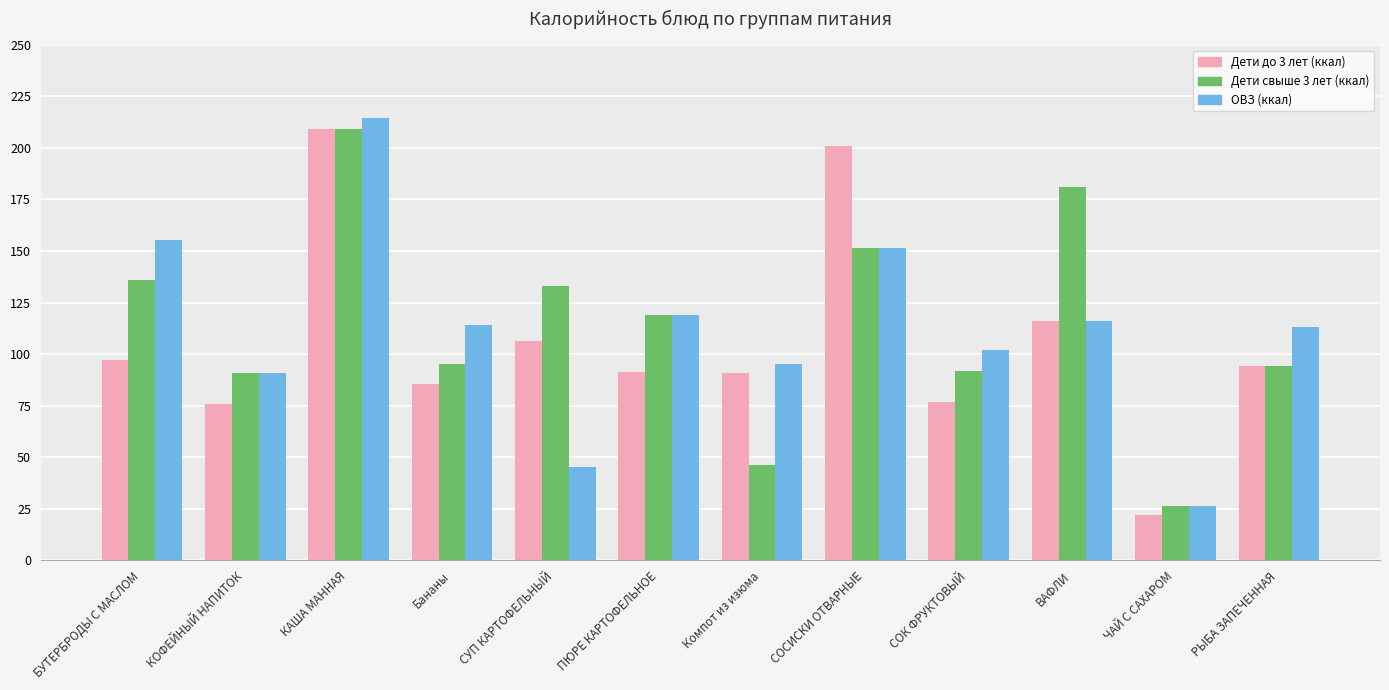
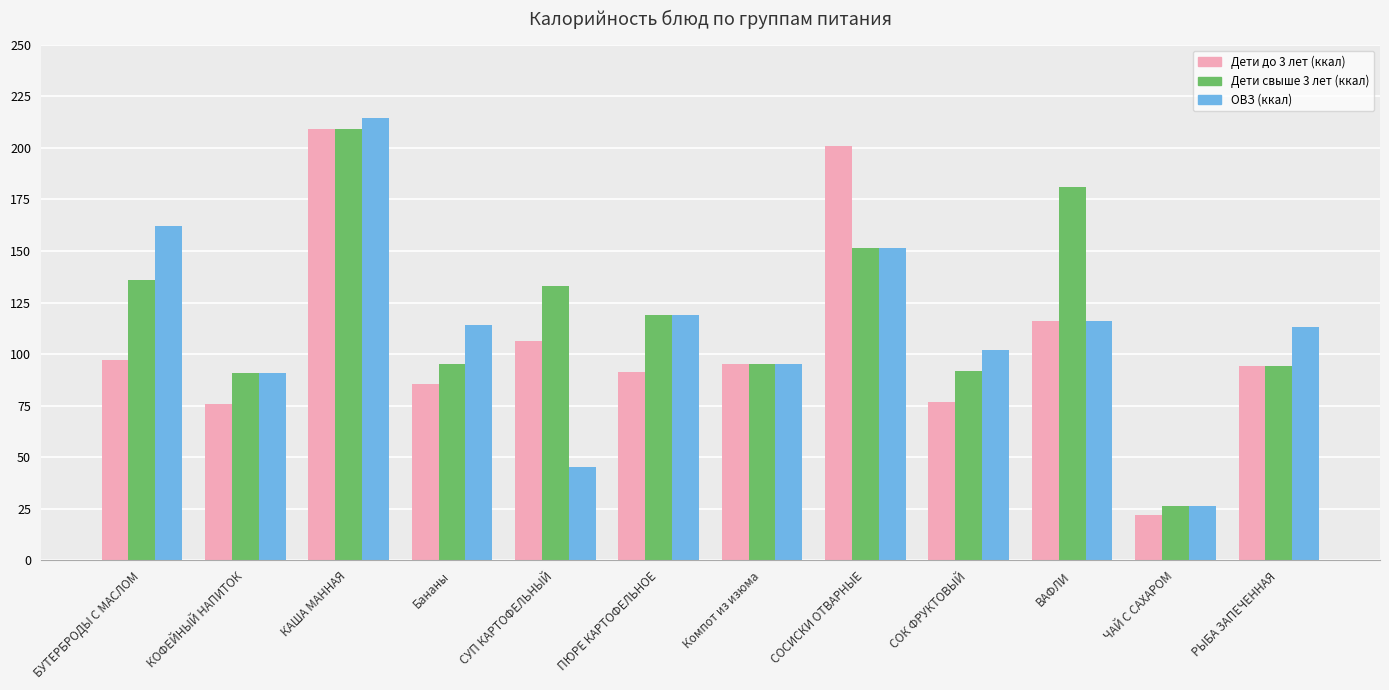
ОВЗ (ккал), БУТЕРБРОДЫ С МАСЛОМ: 155 -> 162
Дети до 3 лет (ккал), Компот из изюма: 91 -> 95
Дети свыше 3 лет (ккал), Компот из изюма: 46 -> 95
